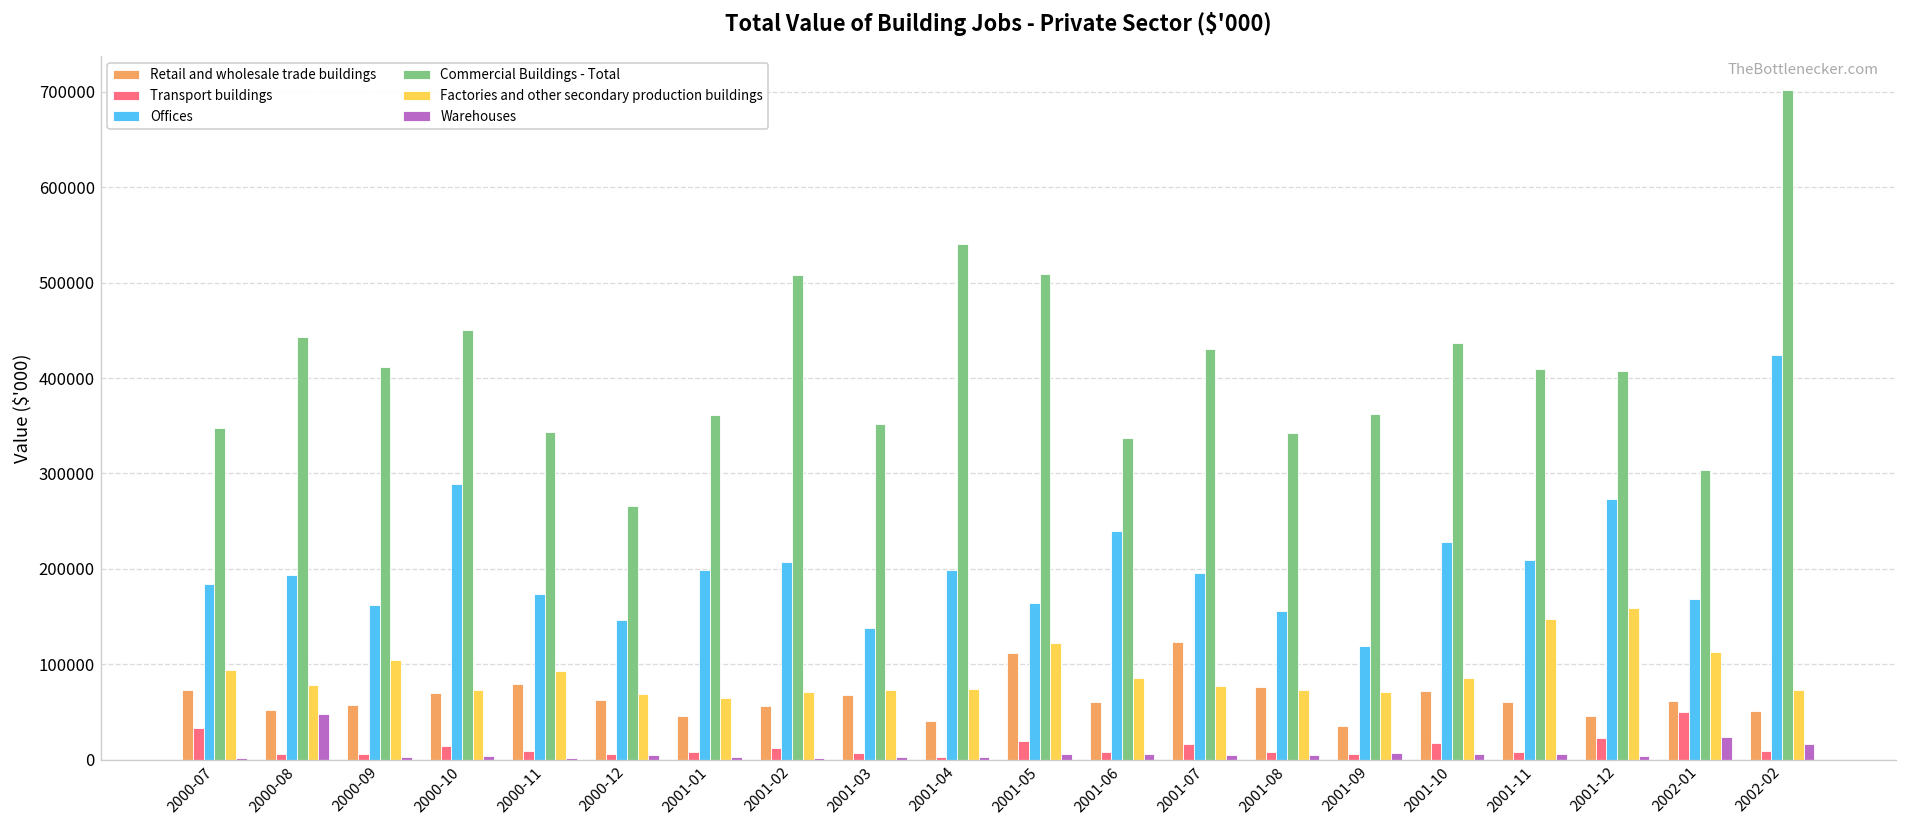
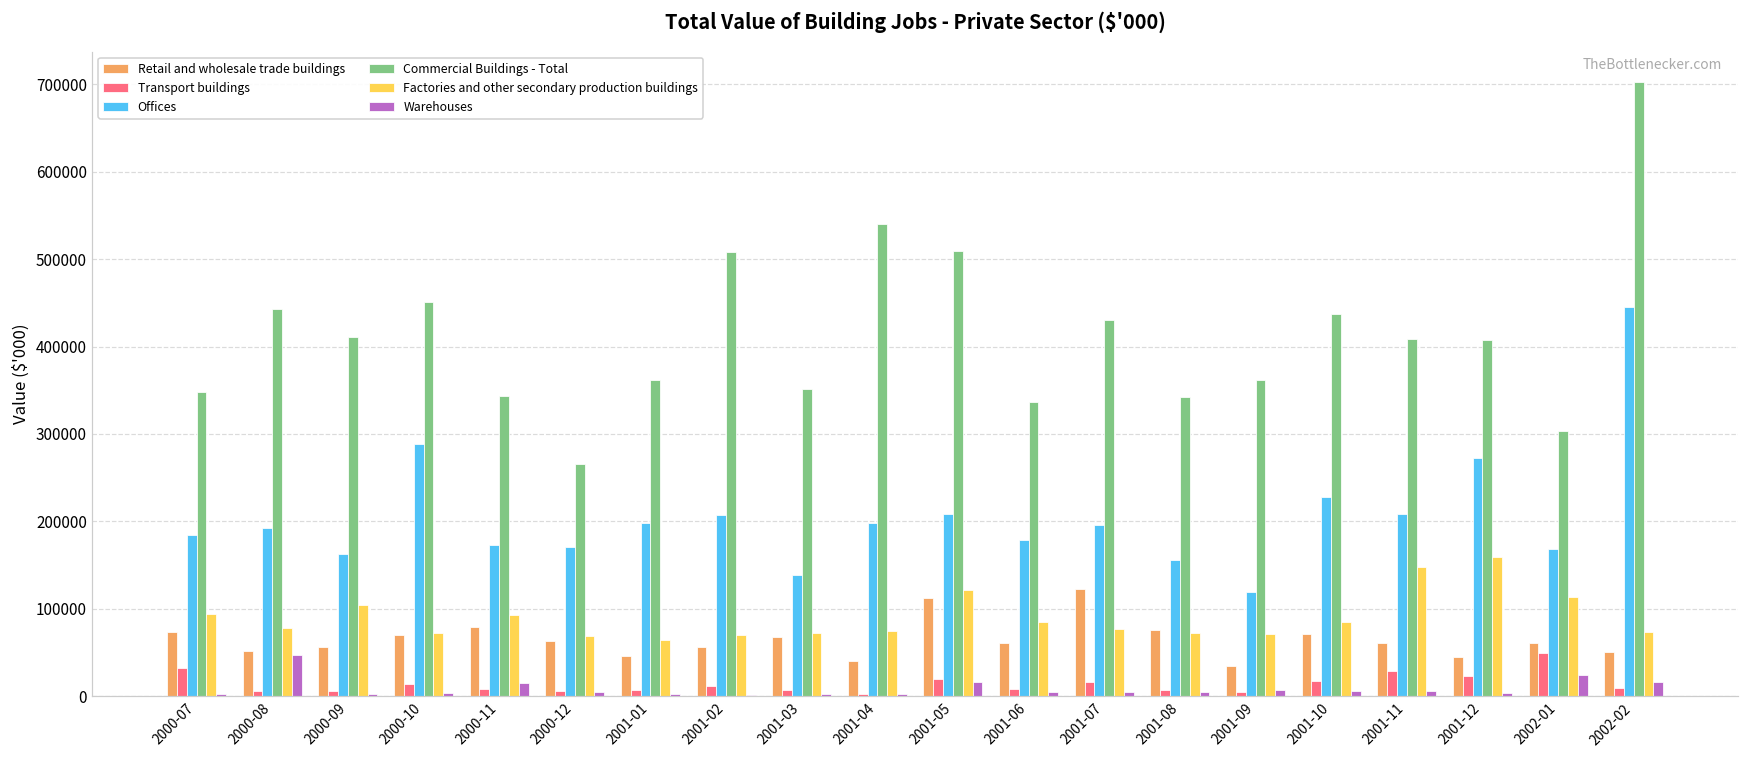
Warehouses, 2000-11: 0 -> 20000
Offices, 2000-12: 150000 -> 170000
Offices, 2001-05: 160000 -> 210000
Warehouses, 2001-05: 10000 -> 20000
Offices, 2001-06: 240000 -> 180000
Transport buildings, 2001-11: 10000 -> 30000
Offices, 2002-02: 420000 -> 450000
